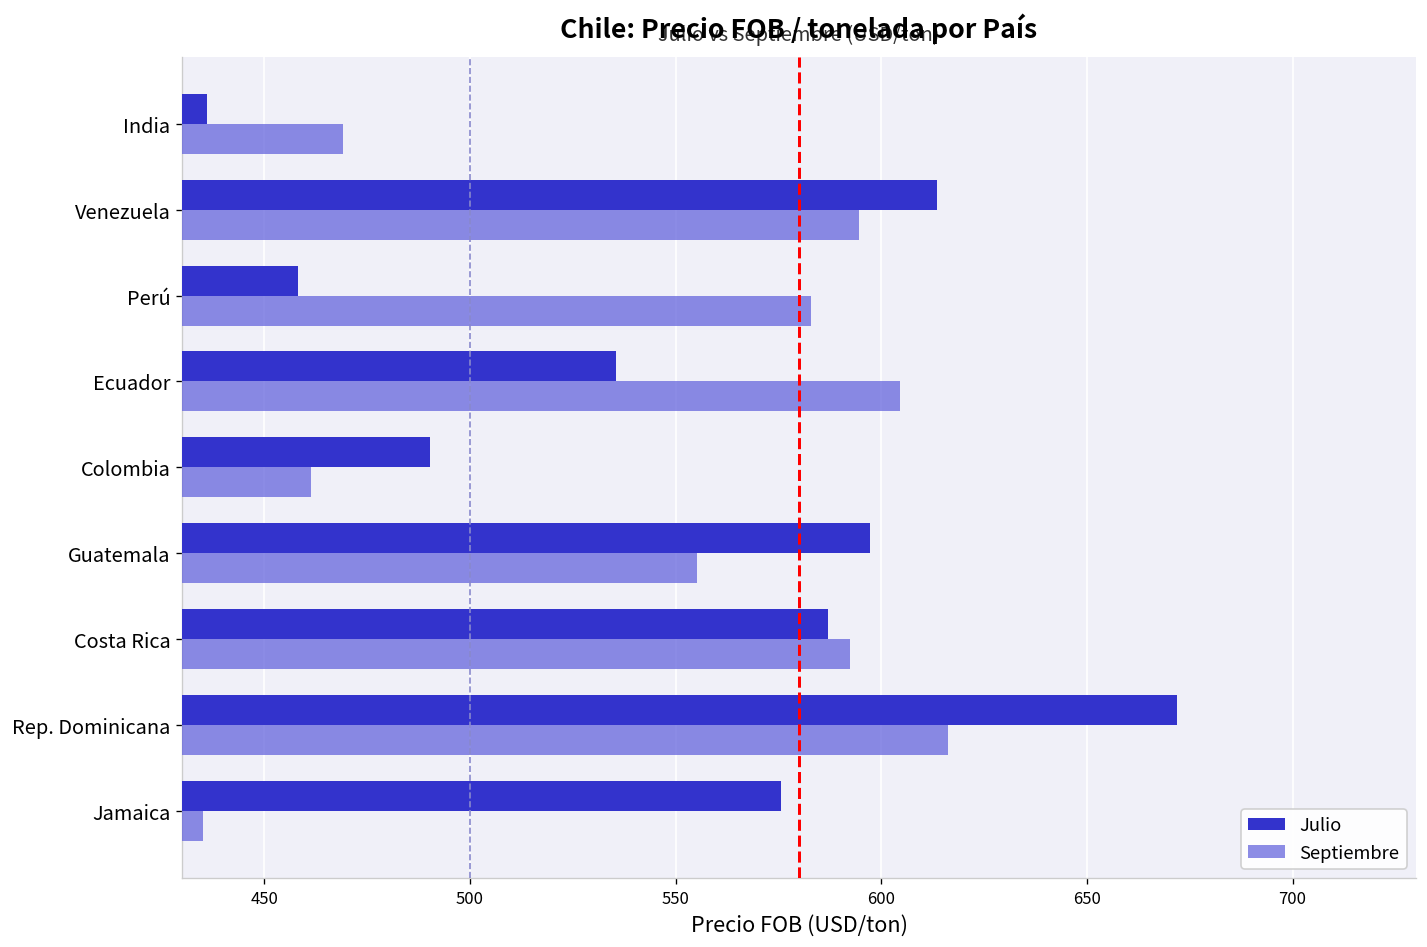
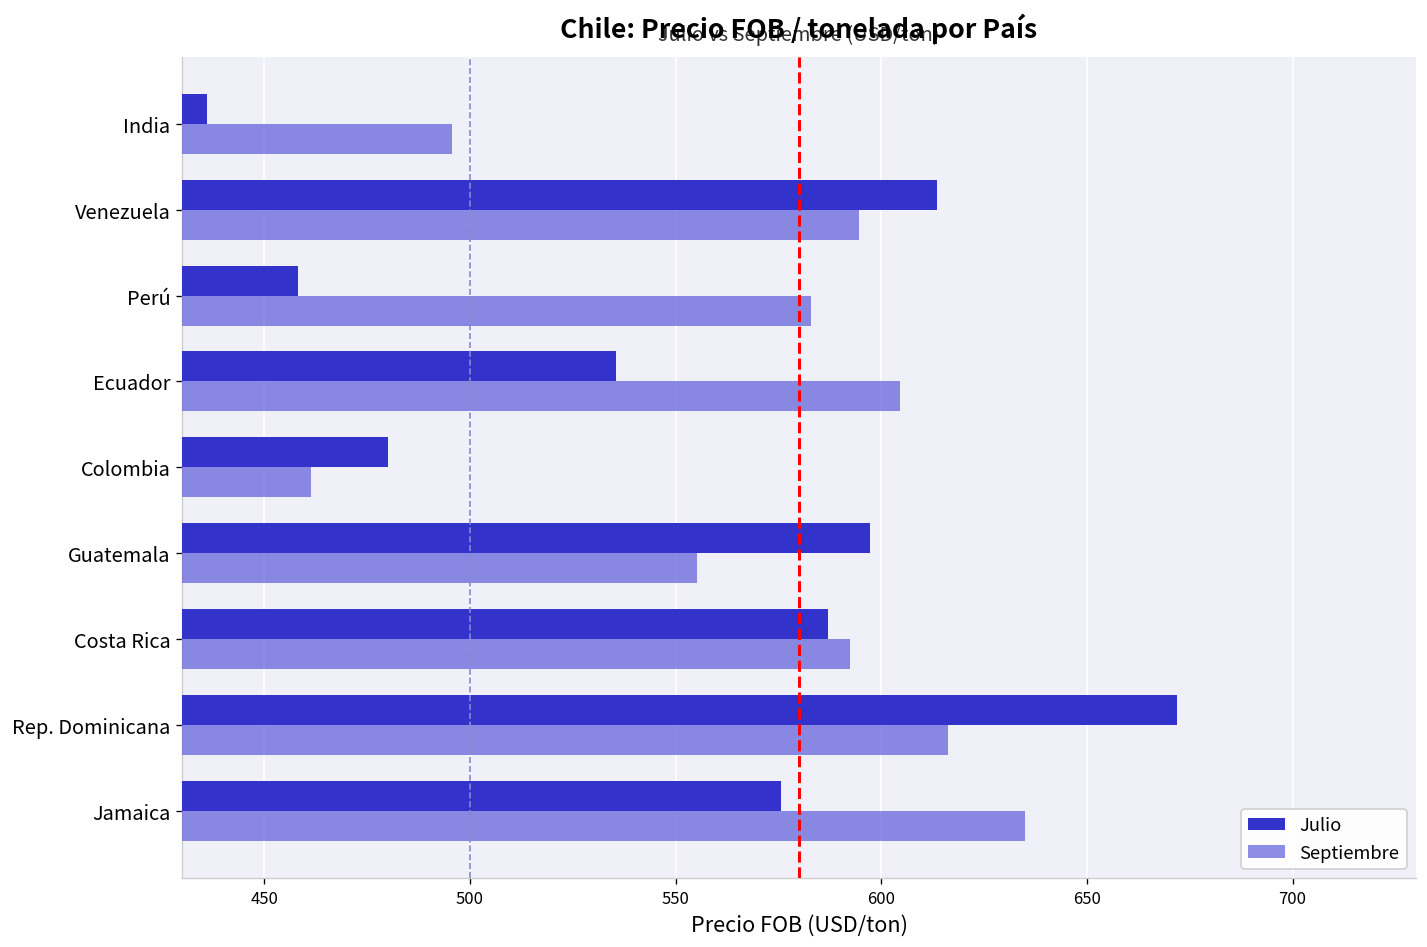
Septiembre, India: 469 -> 496
Julio, Colombia: 490 -> 480
Septiembre, Jamaica: 435 -> 635
